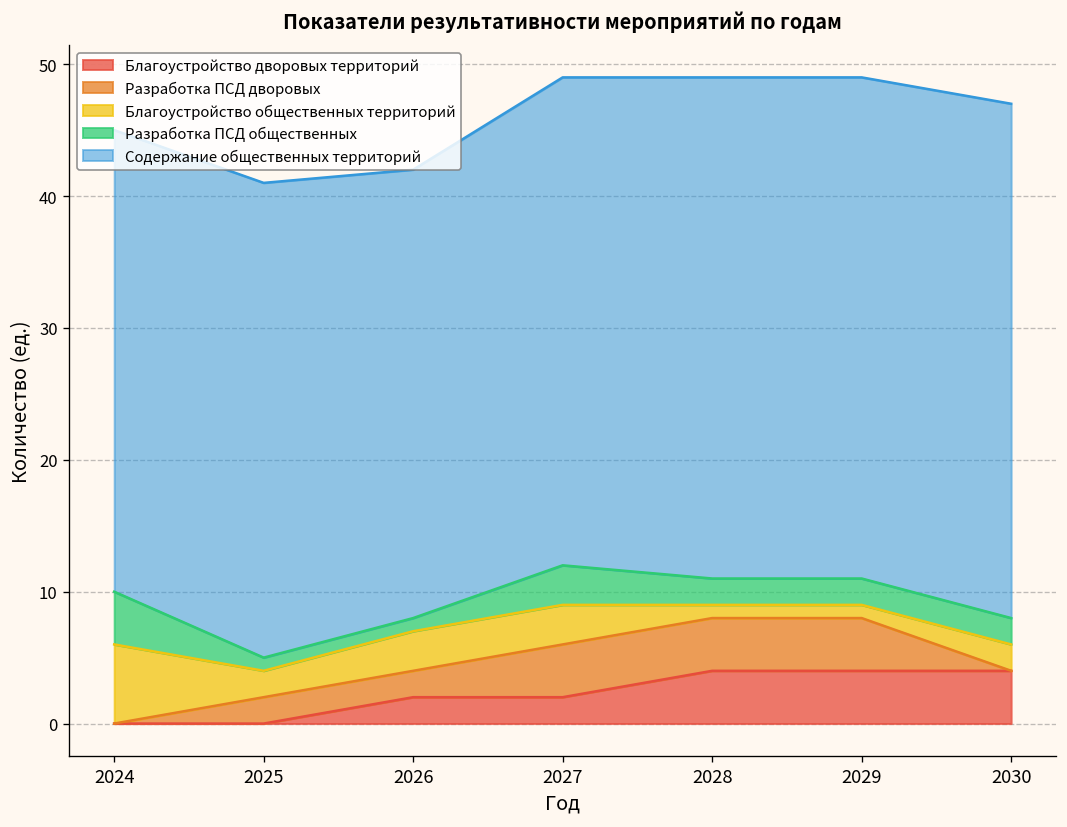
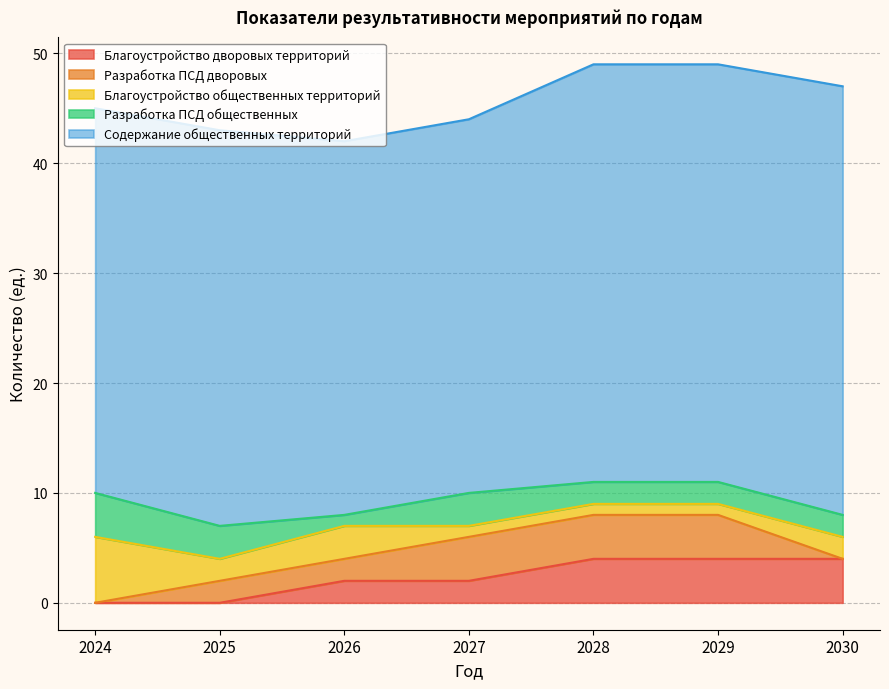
Разработка ПСД общественных, 2025: 1 -> 3
Благоустройство общественных территорий, 2027: 3 -> 1
Содержание общественных территорий, 2027: 37 -> 34
